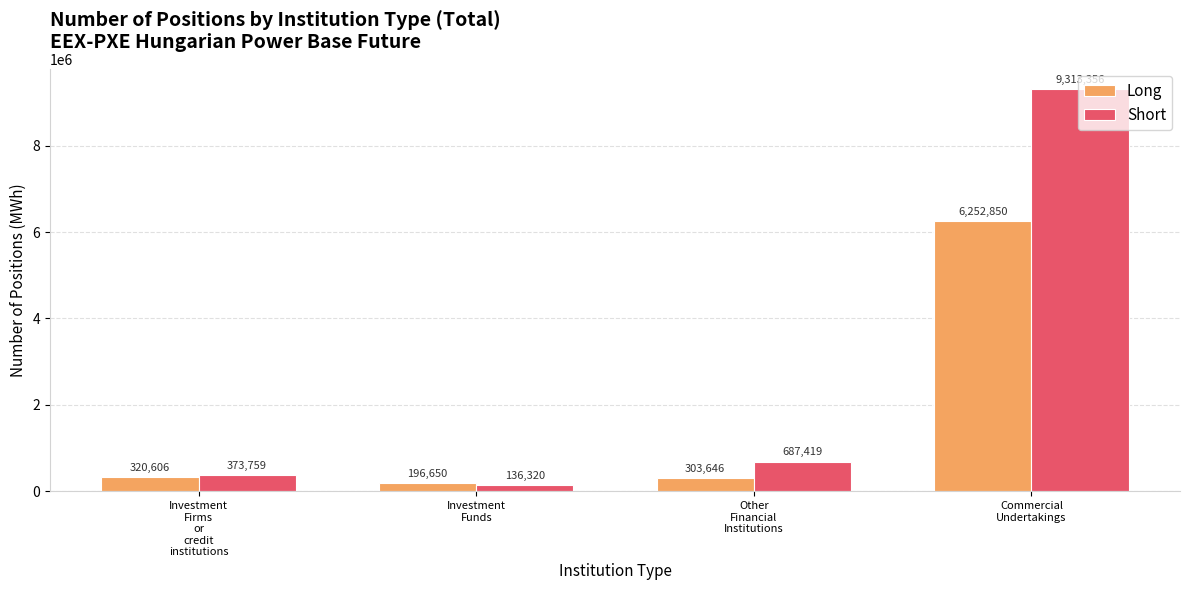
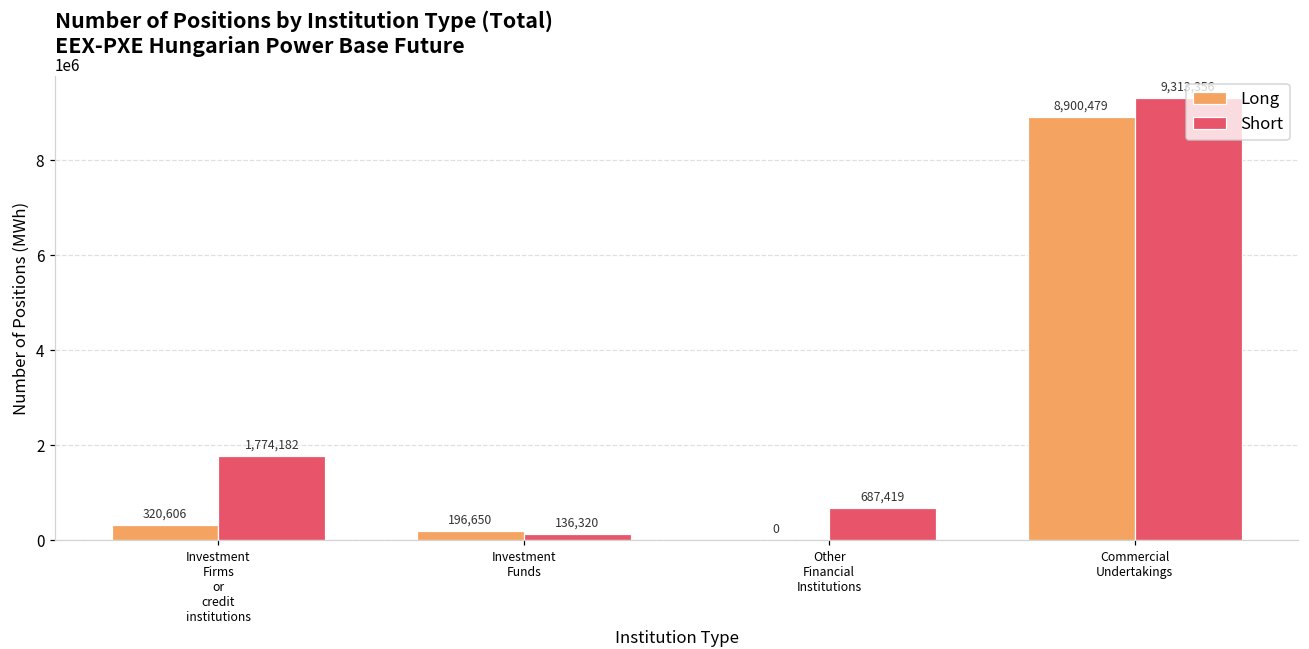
Short, Investment Firms or credit institutions: 373,759 -> 1,774,182
Long, Other Financial Institutions: 303,646 -> 0
Long, Commercial Undertakings: 6,252,850 -> 8,900,479
